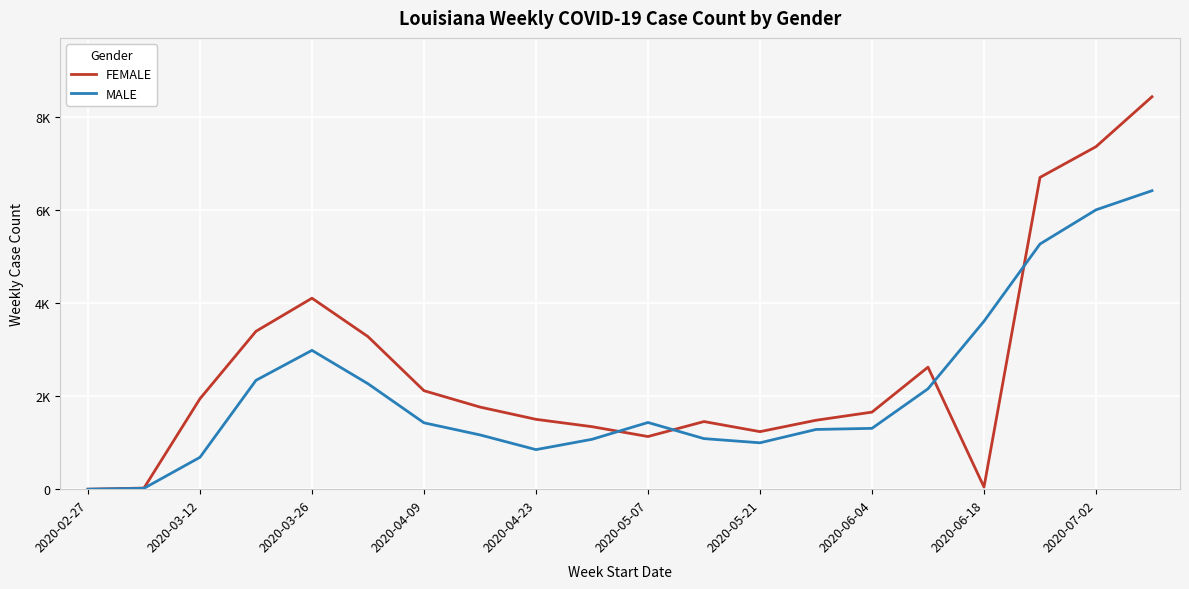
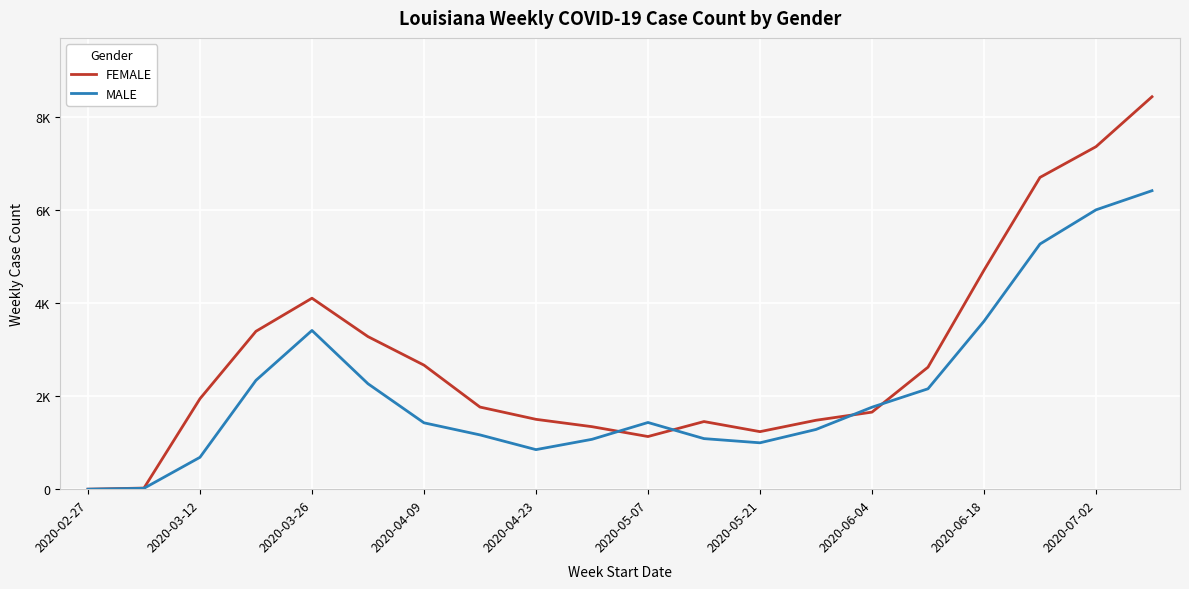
MALE, 2020-03-26: 3000 -> 3400
FEMALE, 2020-04-09: 2100 -> 2700
MALE, 2020-06-04: 1300 -> 1800
FEMALE, 2020-06-18: 0 -> 4700
